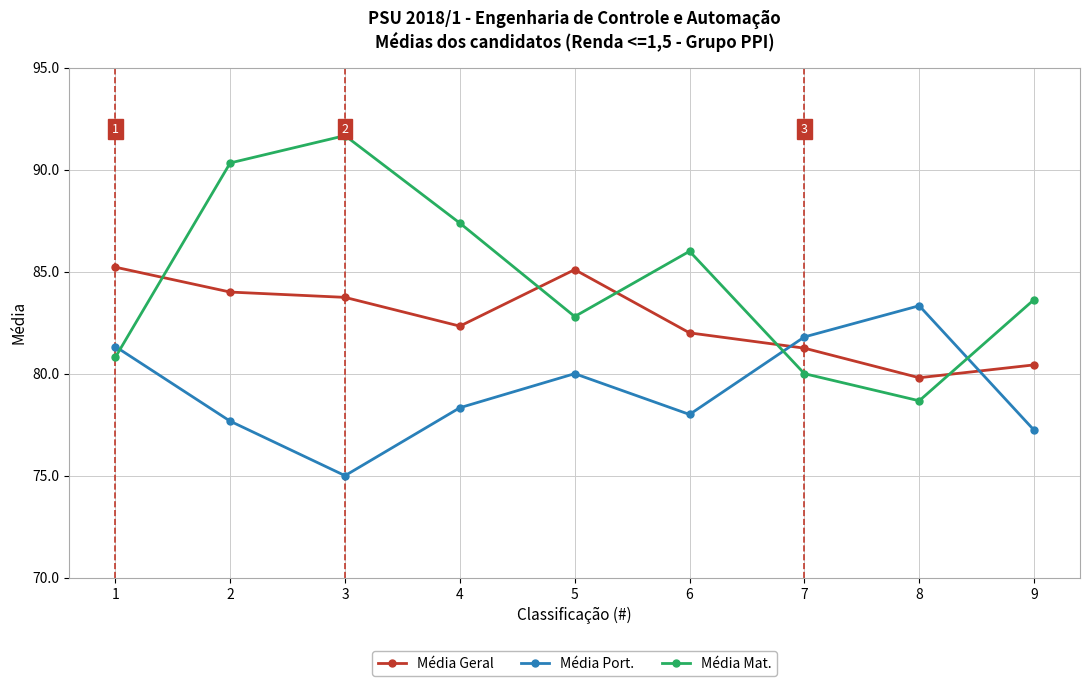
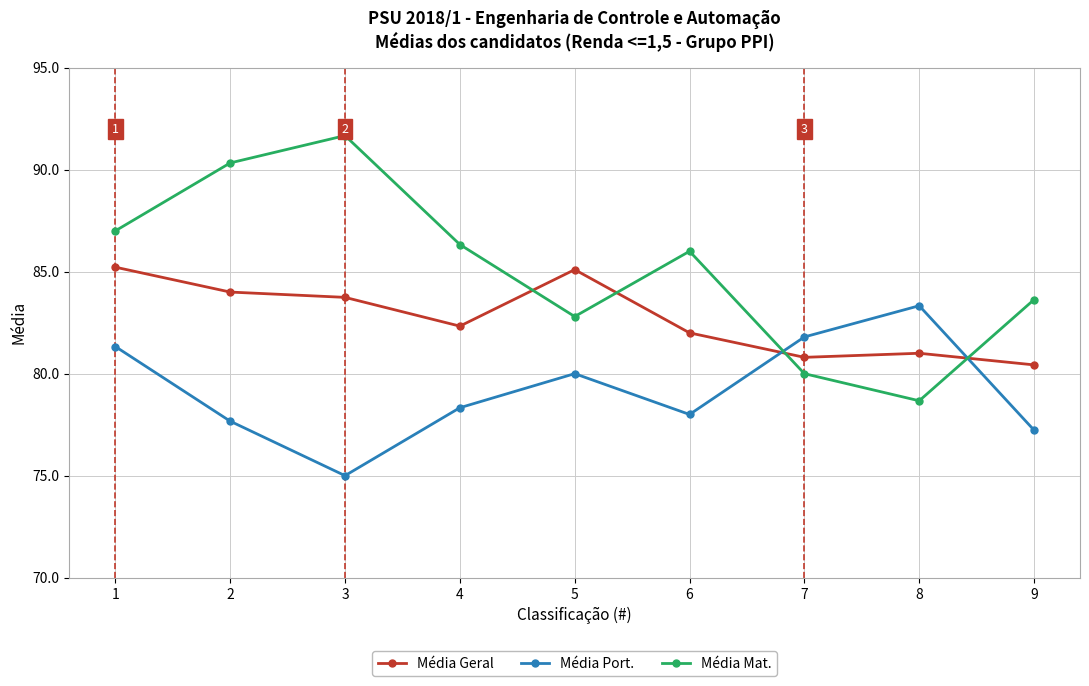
Média Mat., 1: 80.8 -> 87.0
Média Mat., 4: 87.4 -> 86.3
Média Geral, 7: 81.3 -> 80.8
Média Geral, 8: 79.8 -> 81.0
